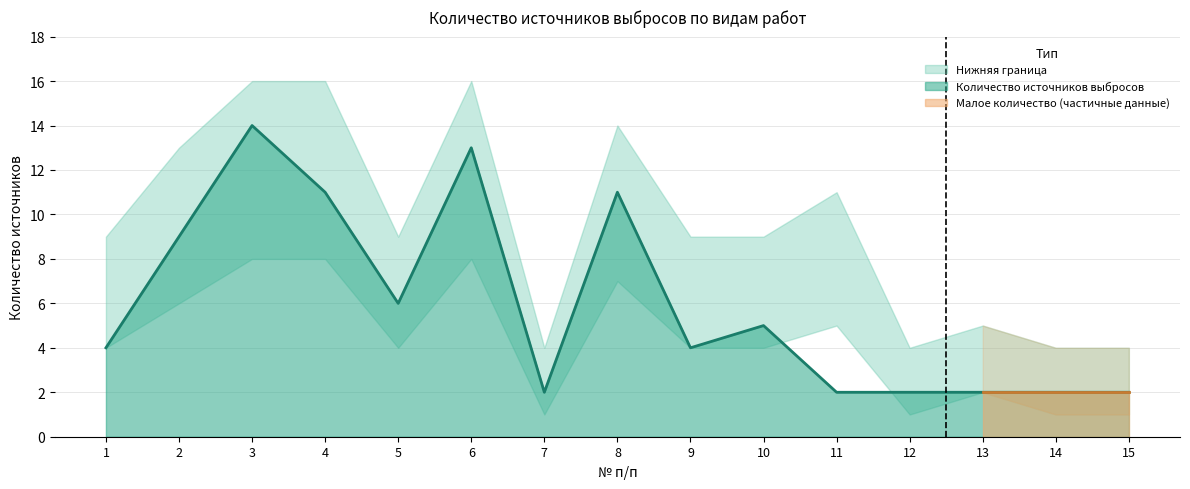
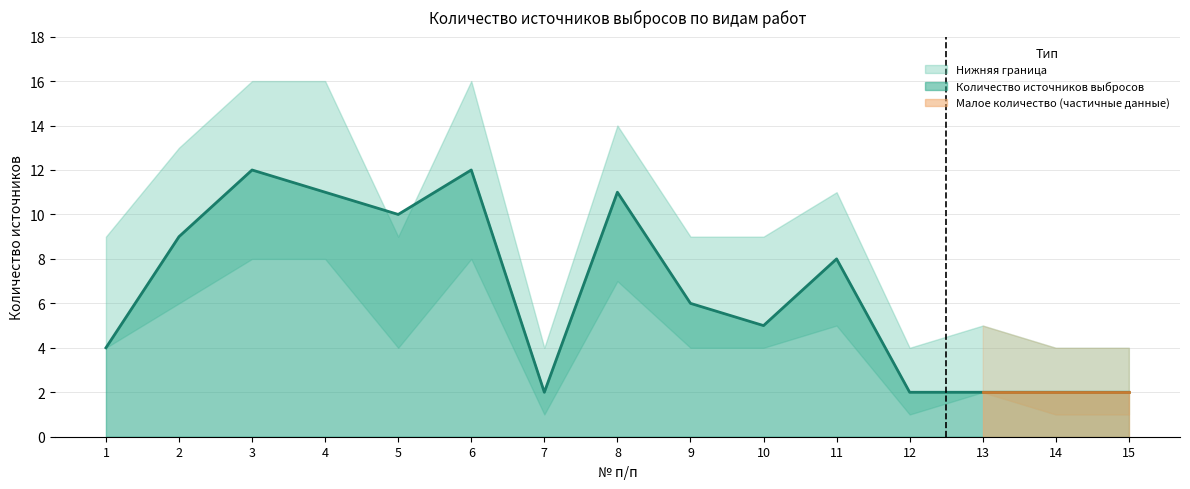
Количество источников выбросов, 3: 14 -> 12
Количество источников выбросов, 5: 6 -> 10
Количество источников выбросов, 6: 13 -> 12
Количество источников выбросов, 9: 4 -> 6
Количество источников выбросов, 11: 2 -> 8
